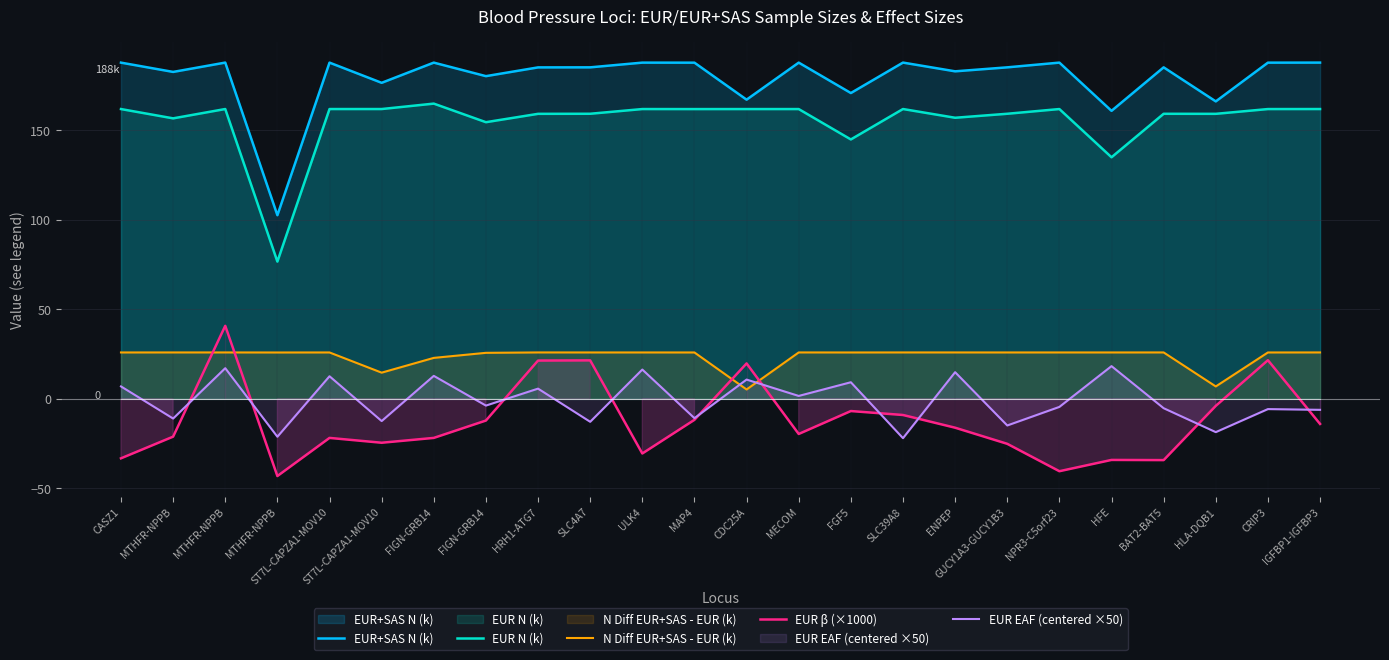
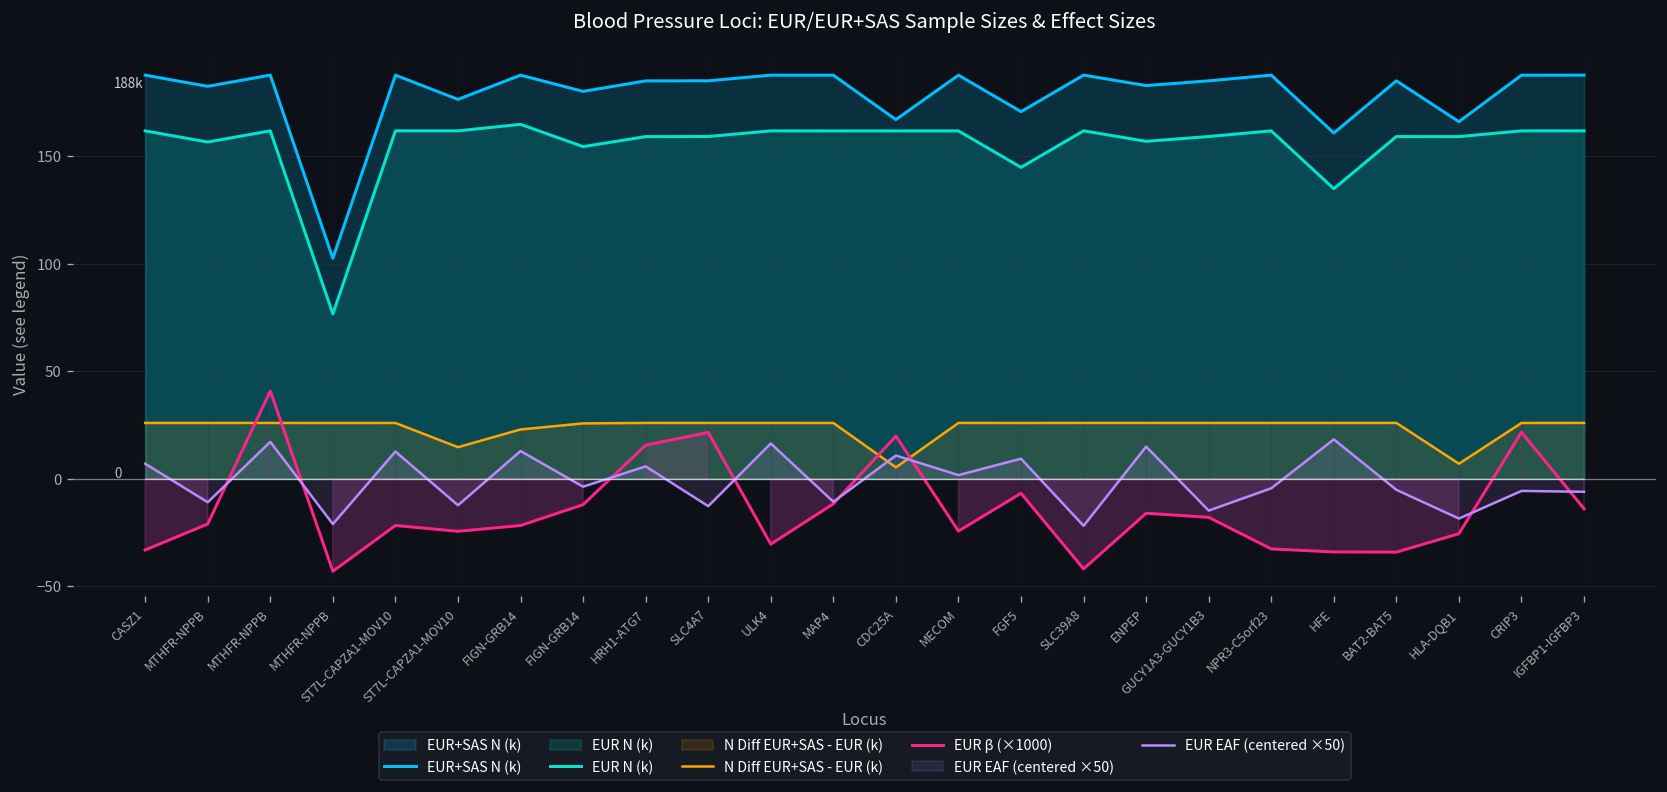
EUR β (×1000), HRH1-ATG7: 21 -> 16
EUR β (×1000), MECOM: -20 -> -24
EUR β (×1000), SLC39A8: -9 -> -42
EUR β (×1000), GUCY1A3-GUCY1B3: -25 -> -18
EUR β (×1000), NPR3-C5orf23: -40 -> -33
EUR β (×1000), HLA-DQB1: -4 -> -26
